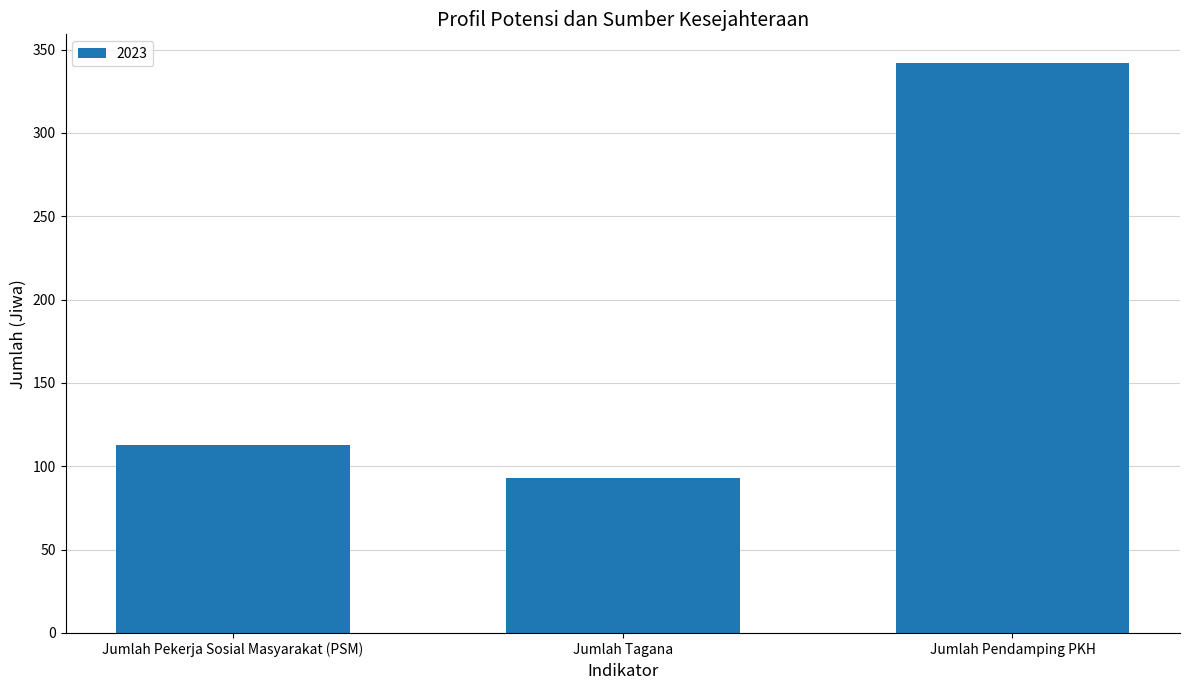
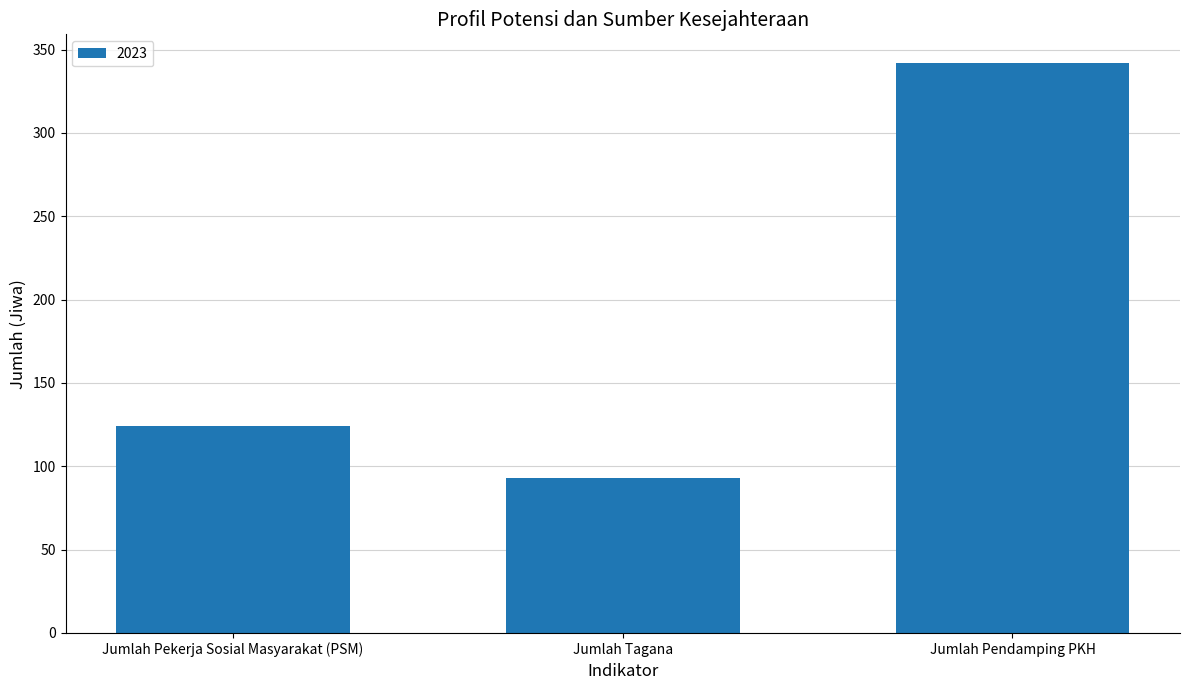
Jumlah Pekerja Sosial Masyarakat (PSM): 113 -> 124
